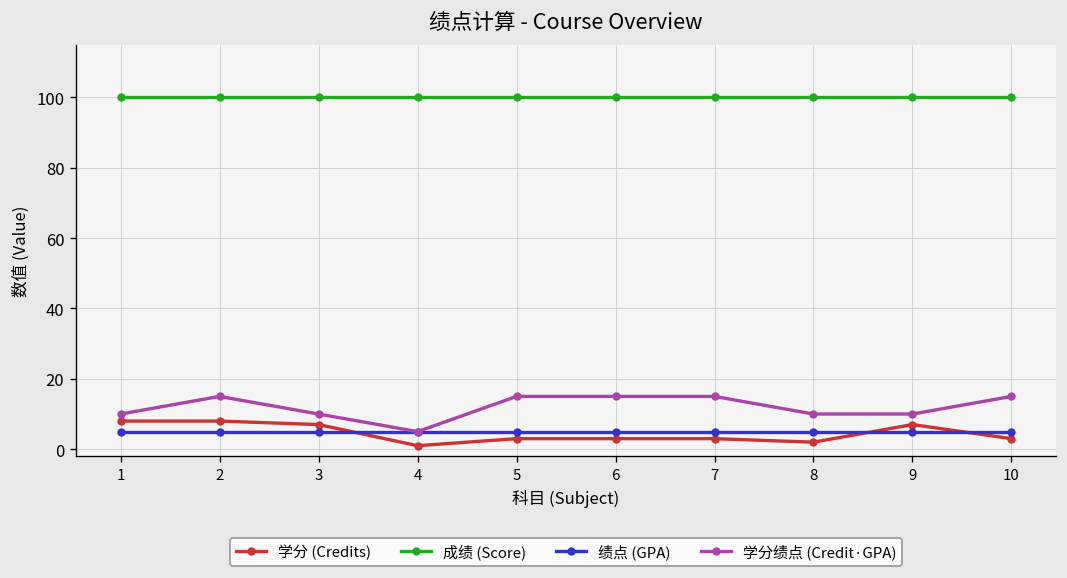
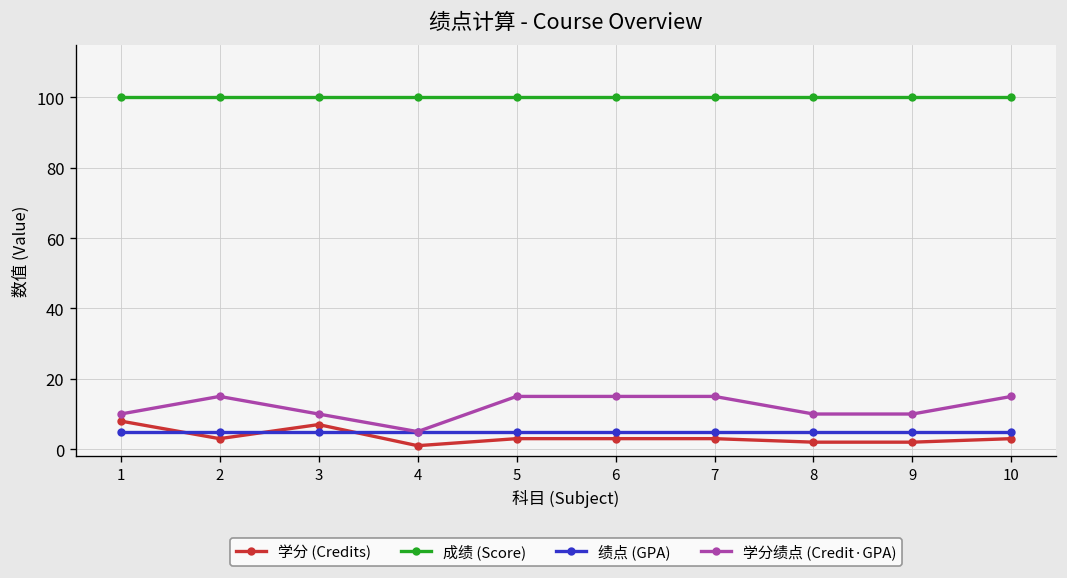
学分 (Credits), 2: 8 -> 3
学分 (Credits), 9: 7 -> 2
